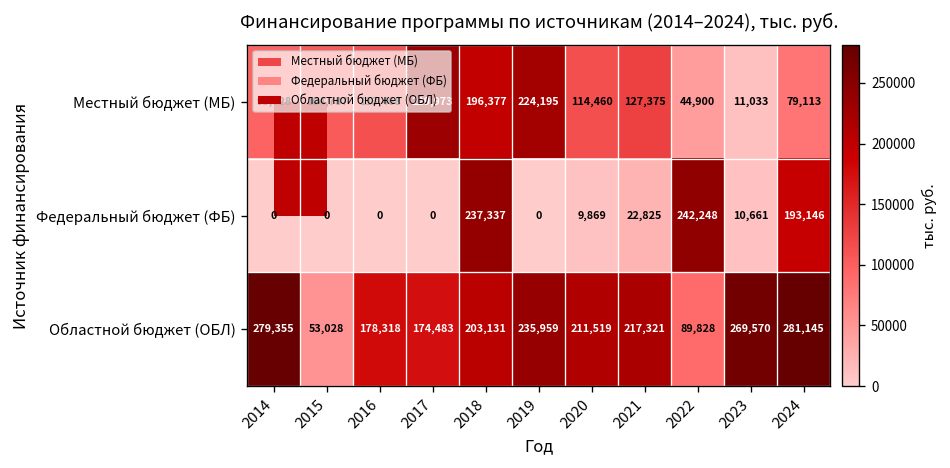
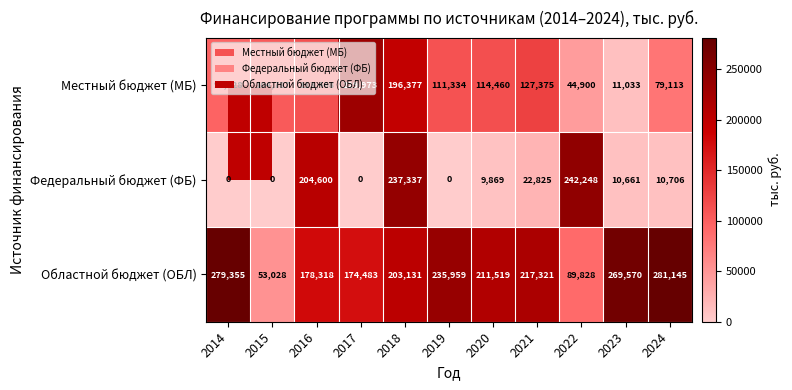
Местный бюджет (МБ), 2019: 224,195 -> 111,334
Федеральный бюджет (ФБ), 2016: 0 -> 204,600
Федеральный бюджет (ФБ), 2024: 193,146 -> 10,706
